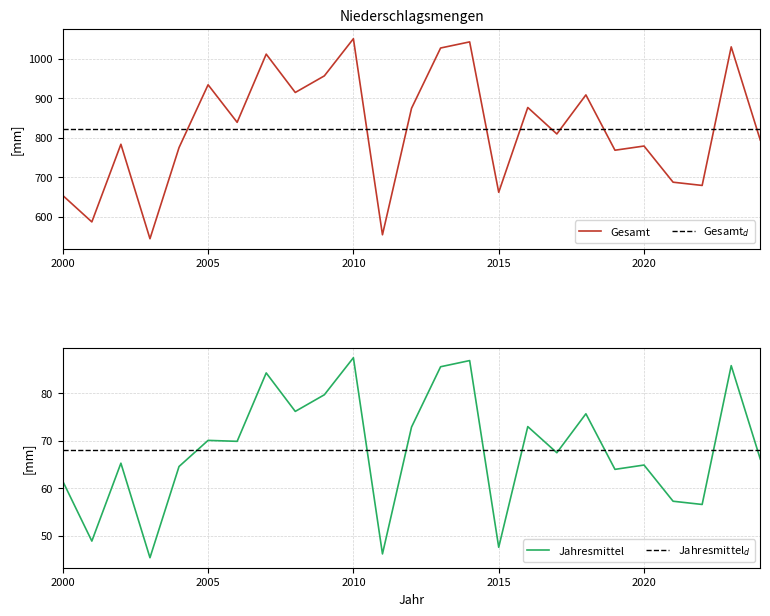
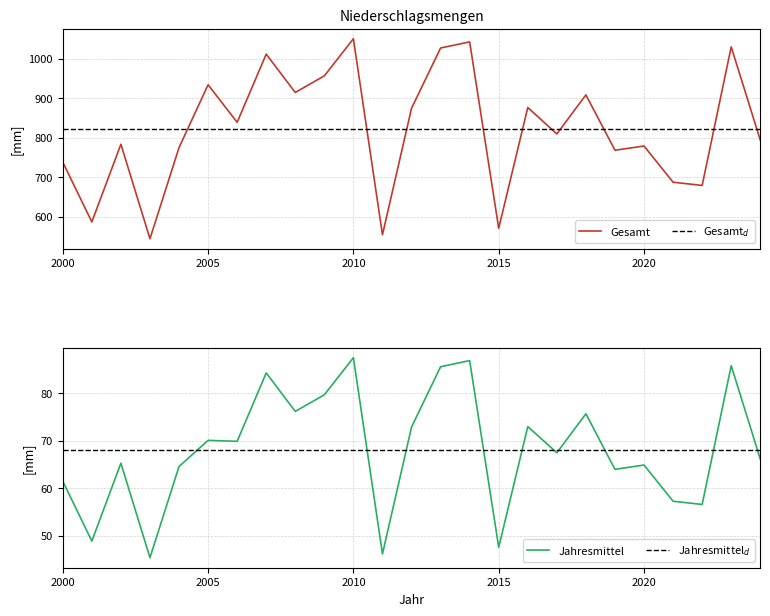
Niederschlagsmengen, 2000: 650 -> 740
Niederschlagsmengen, 2015: 660 -> 570
